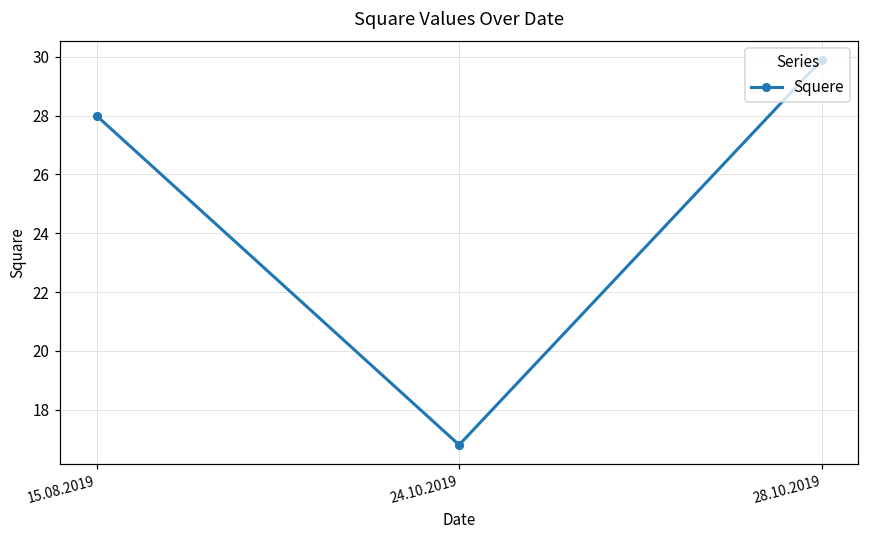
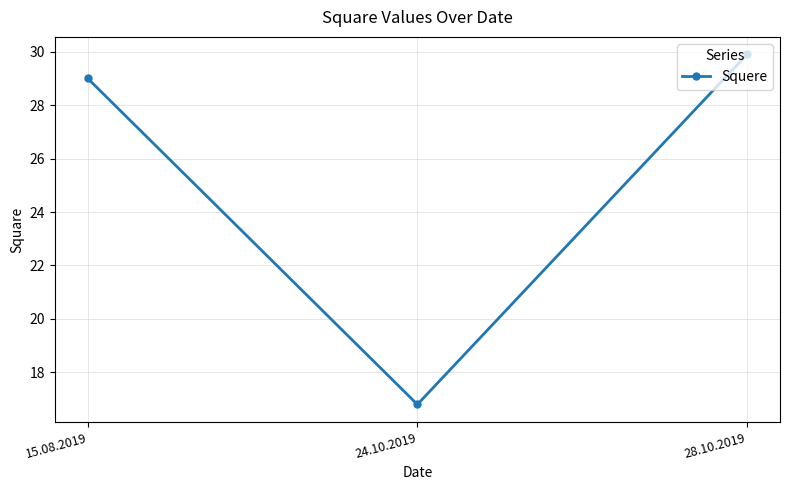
15.08.2019: 28 -> 29
